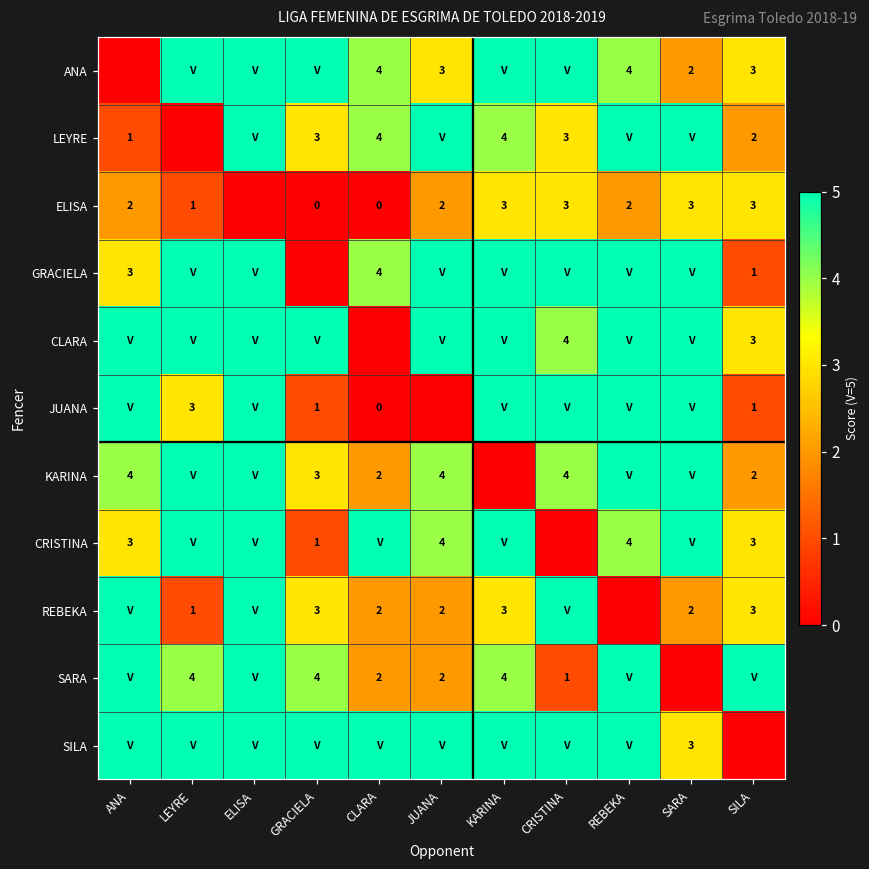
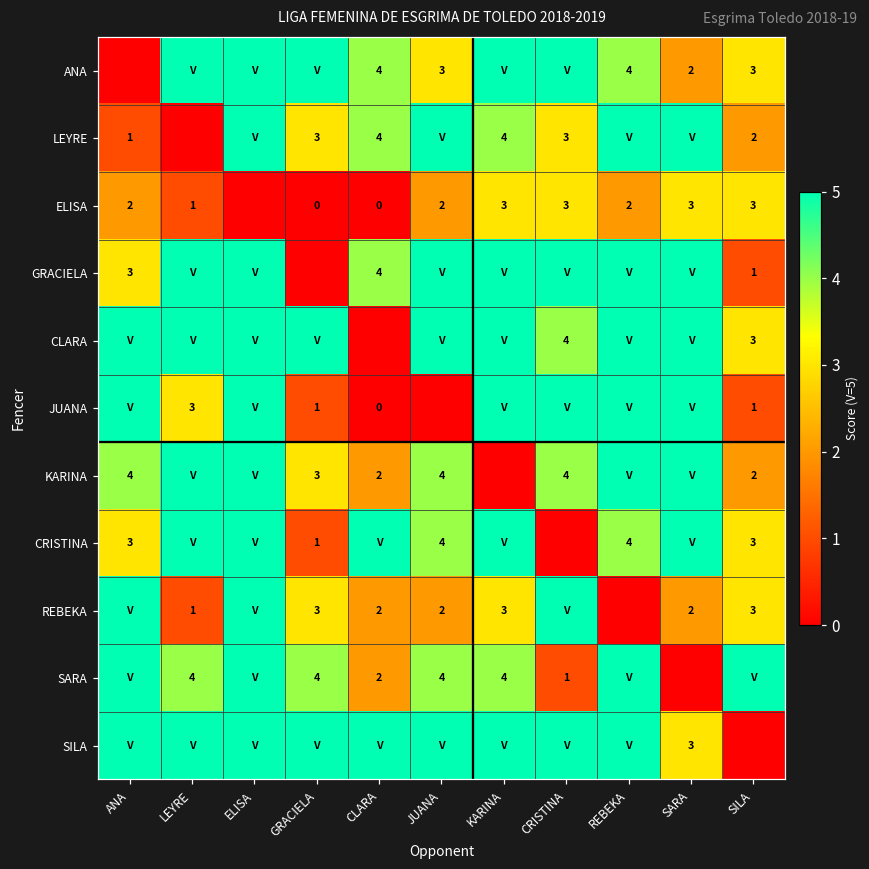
SARA, JUANA: 2 -> 4
